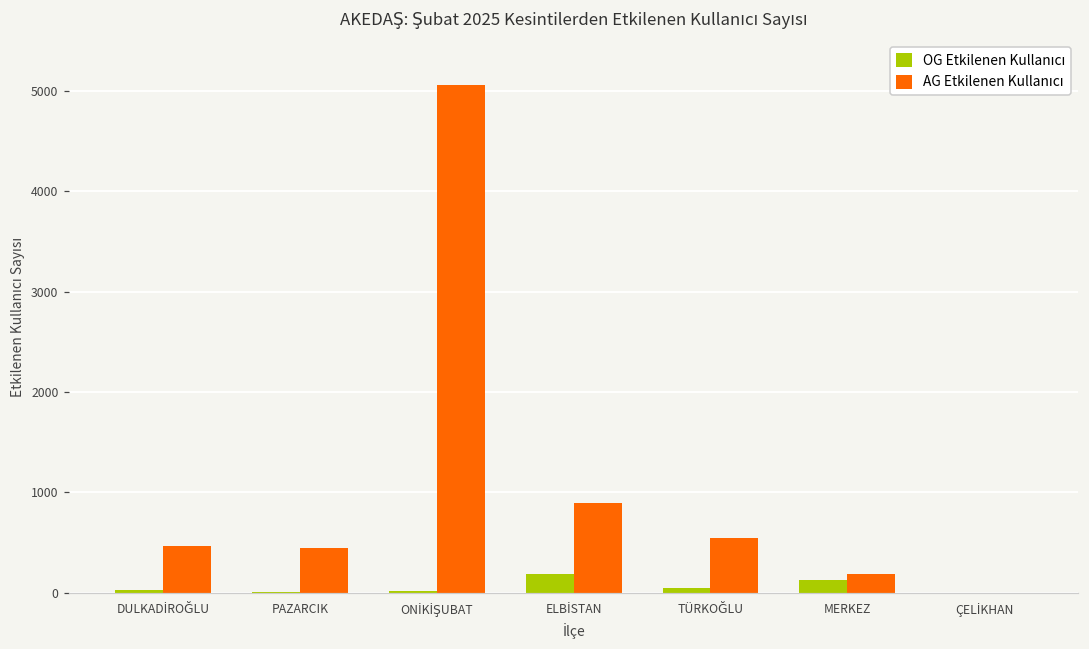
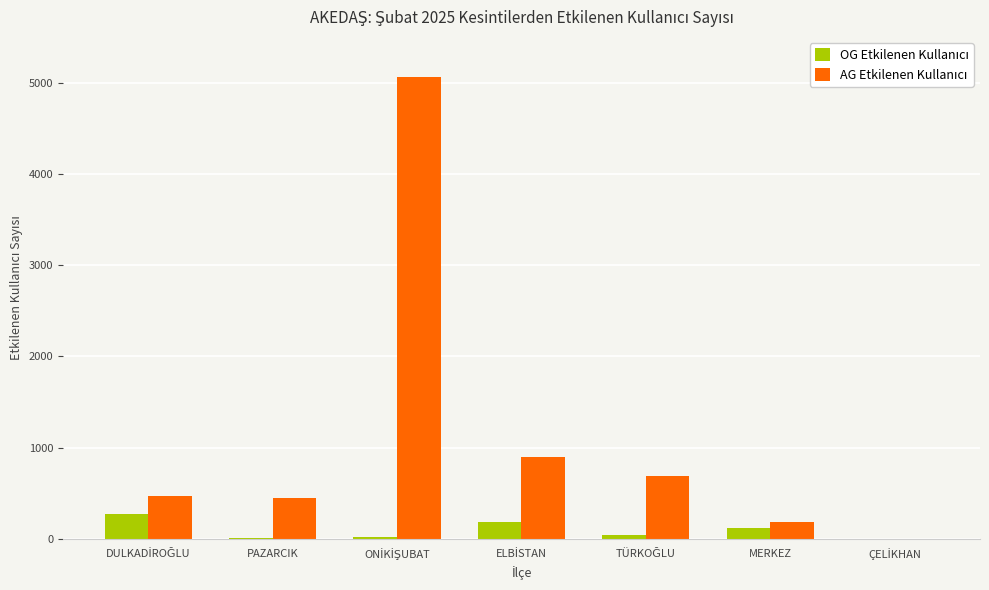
OG Etkilenen Kullanıcı, DULKADİROĞLU: 0 -> 300
AG Etkilenen Kullanıcı, TÜRKOĞLU: 500 -> 700
